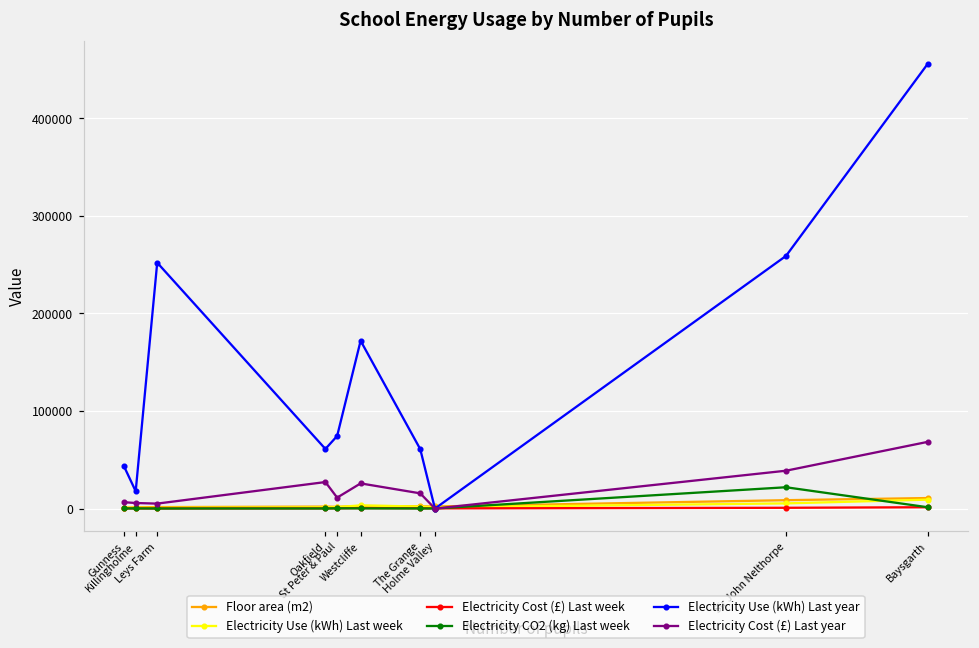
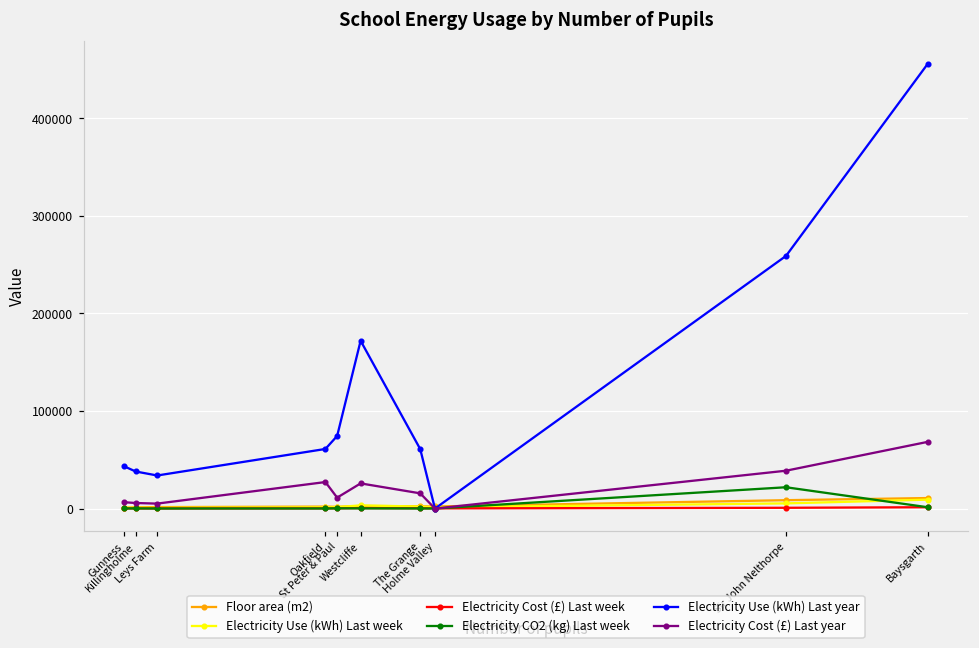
Electricity Use (kWh) Last year, Killingholme: 20000 -> 40000
Electricity Use (kWh) Last year, Leys Farm: 250000 -> 30000
